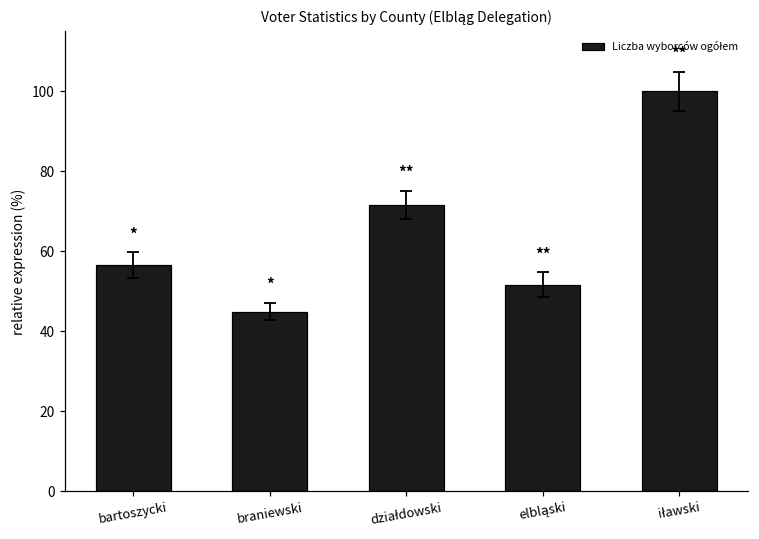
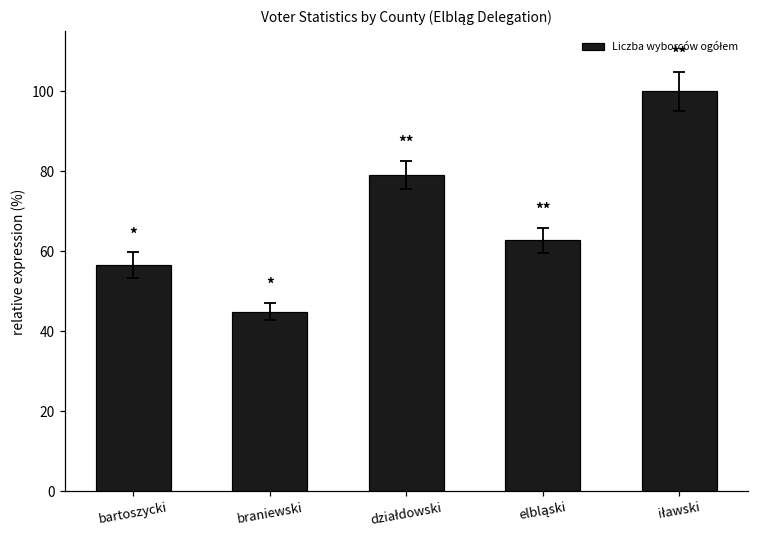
Liczba wyborców ogółem, działdowski: 72 -> 79
Liczba wyborców ogółem, elbląski: 52 -> 63
